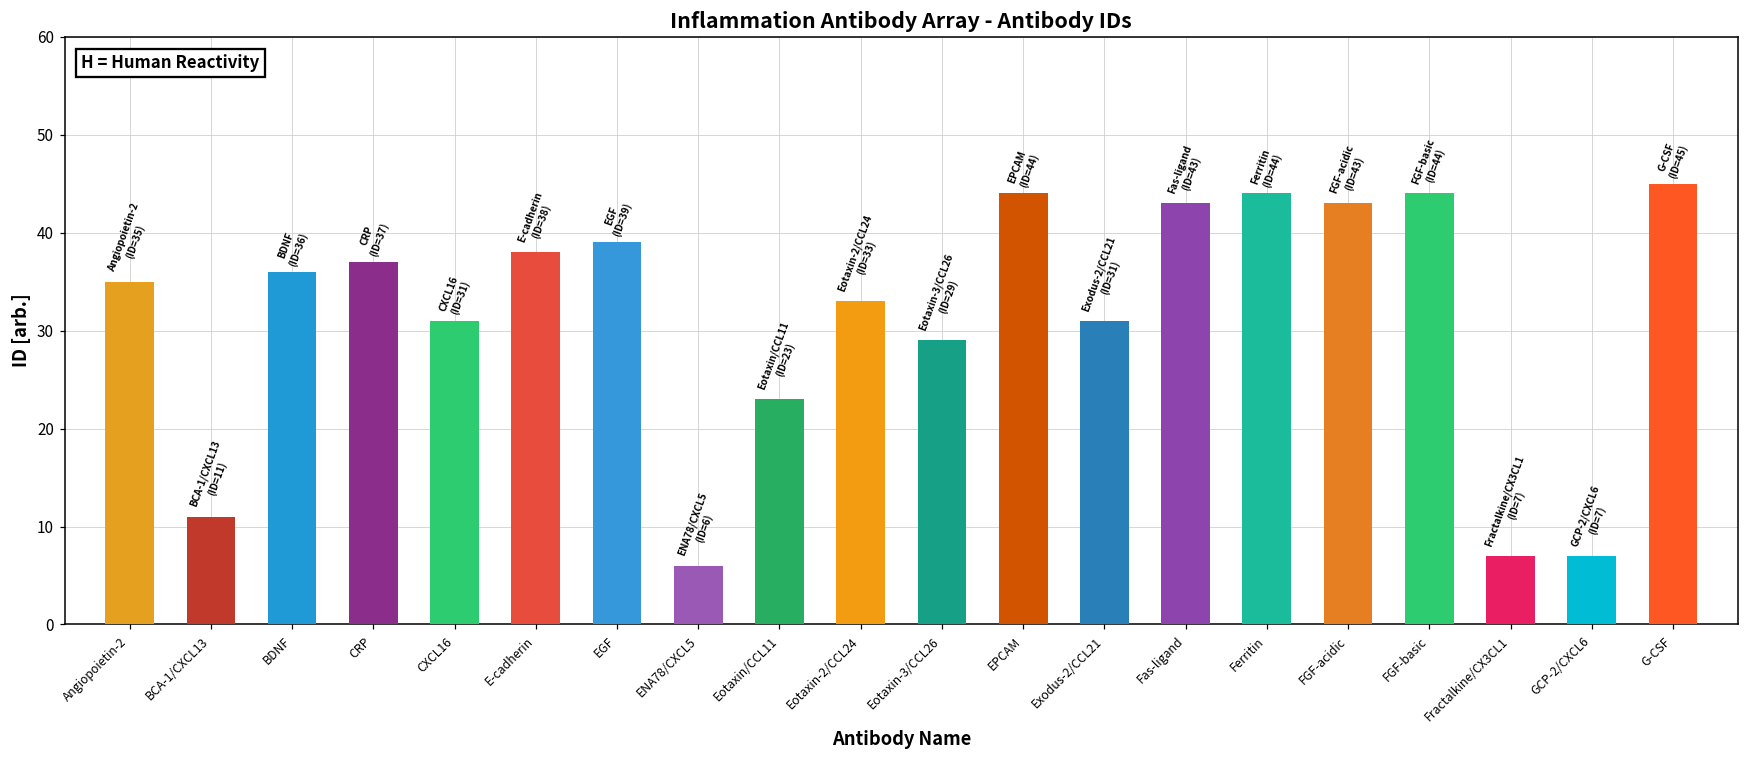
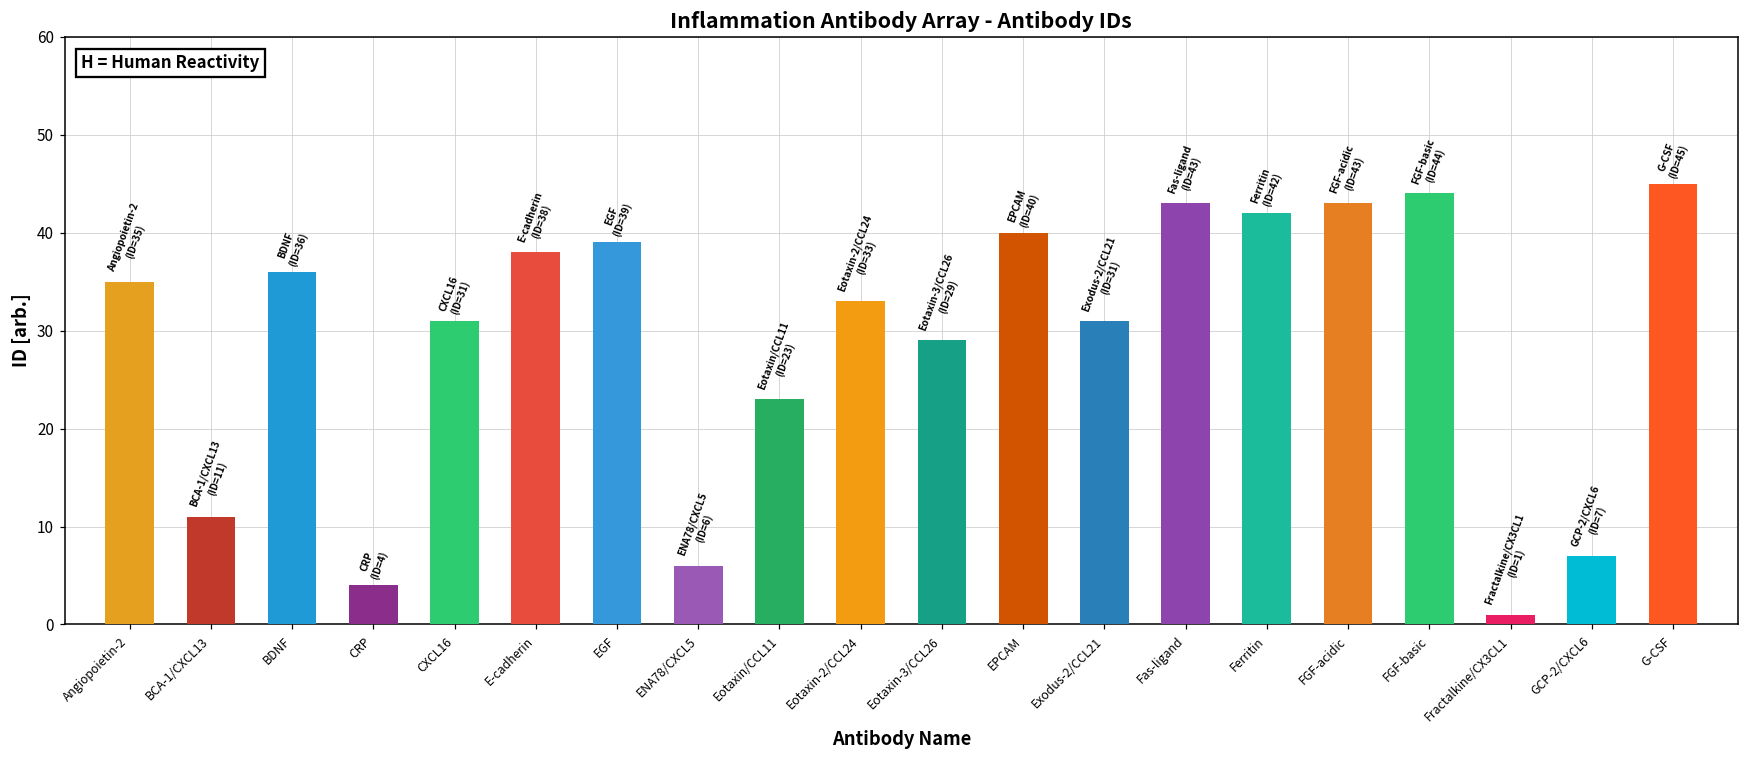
CRP: 37 -> 4
EPCAM: 44 -> 40
Ferritin: 44 -> 42
Fractalkine/CX3CL1: 7 -> 1
